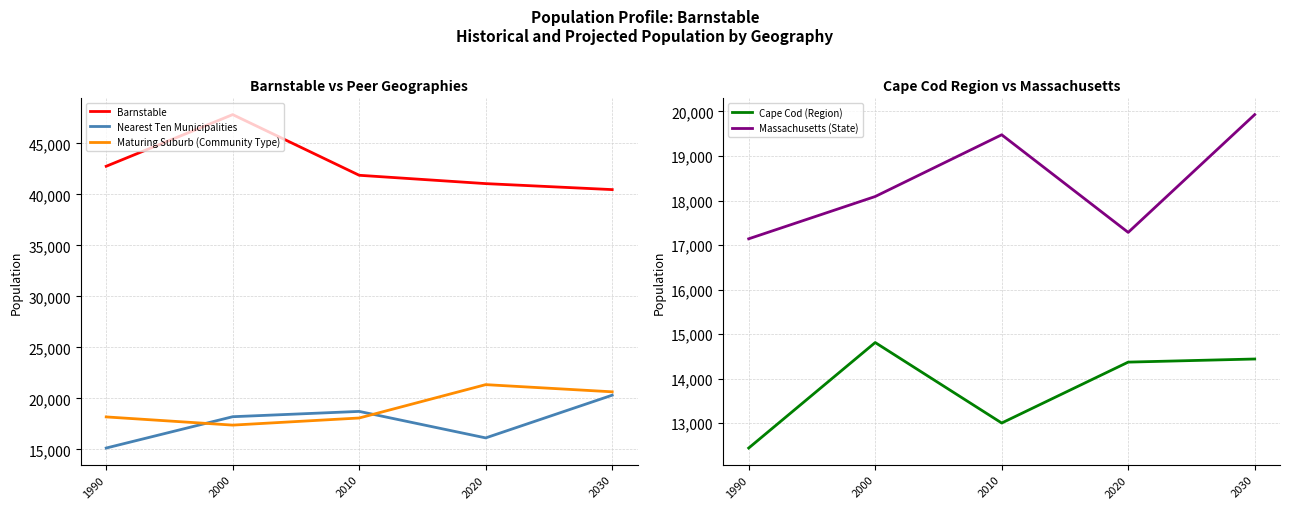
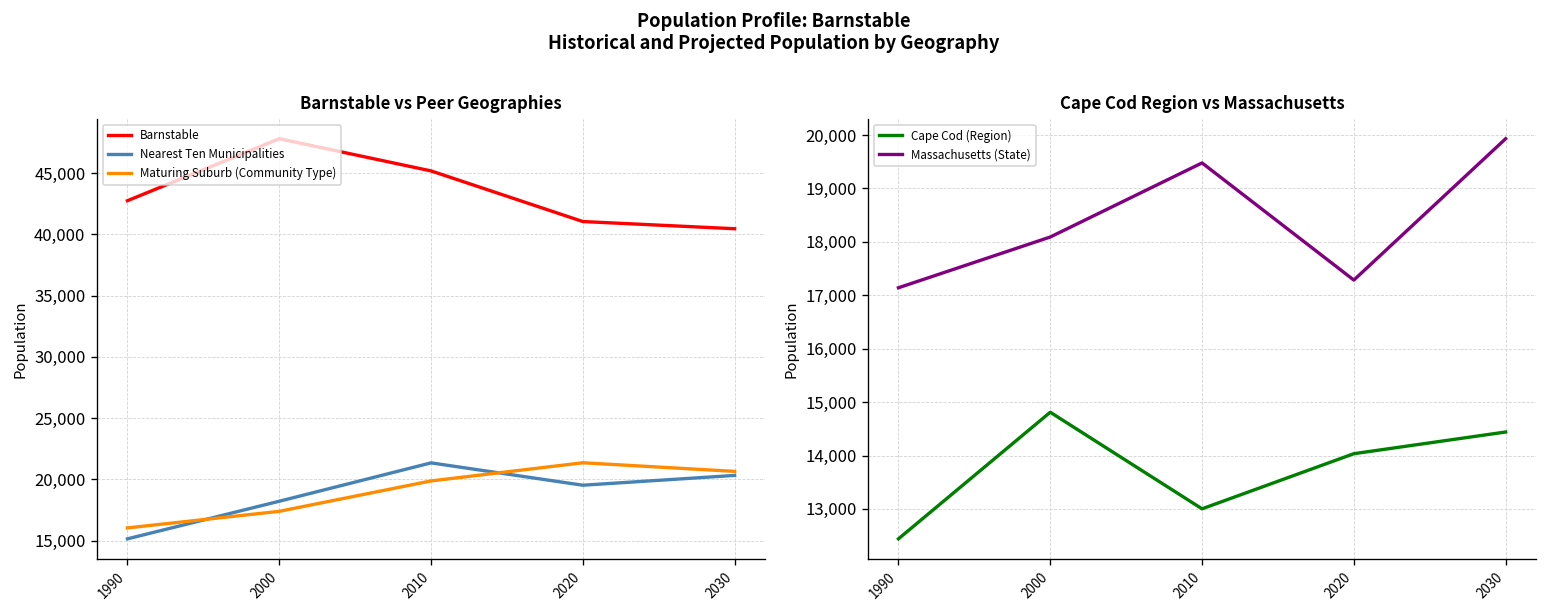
Barnstable vs Peer Geographies, Maturing Suburb (Community Type), 1990: 18,200 -> 16,000
Barnstable vs Peer Geographies, Barnstable, 2010: 41,900 -> 45,200
Barnstable vs Peer Geographies, Nearest Ten Municipalities, 2010: 18,700 -> 21,300
Barnstable vs Peer Geographies, Maturing Suburb (Community Type), 2010: 18,100 -> 19,900
Barnstable vs Peer Geographies, Nearest Ten Municipalities, 2020: 16,100 -> 19,500
Cape Cod Region vs Massachusetts, Cape Cod (Region), 2020: 14,400 -> 14,000
